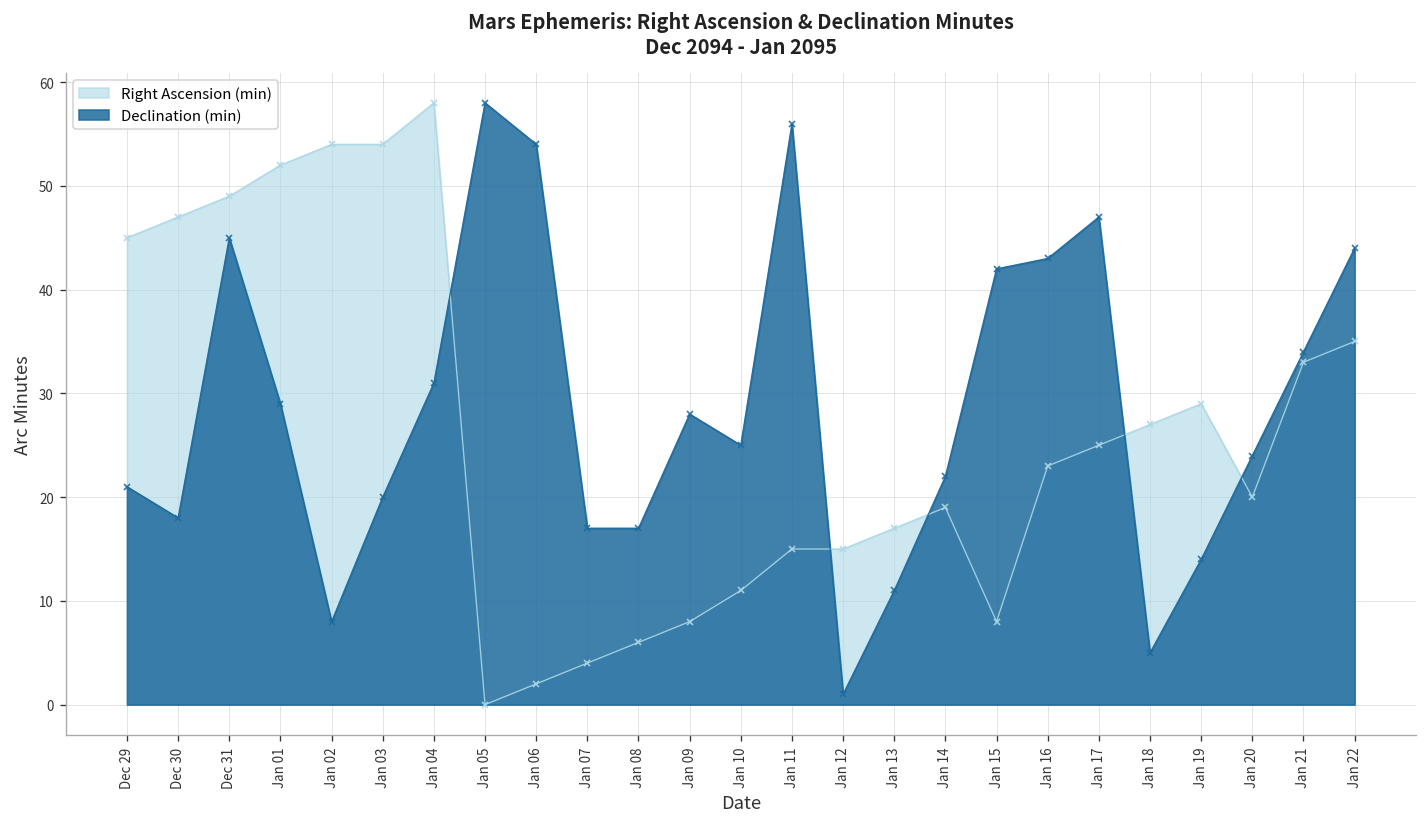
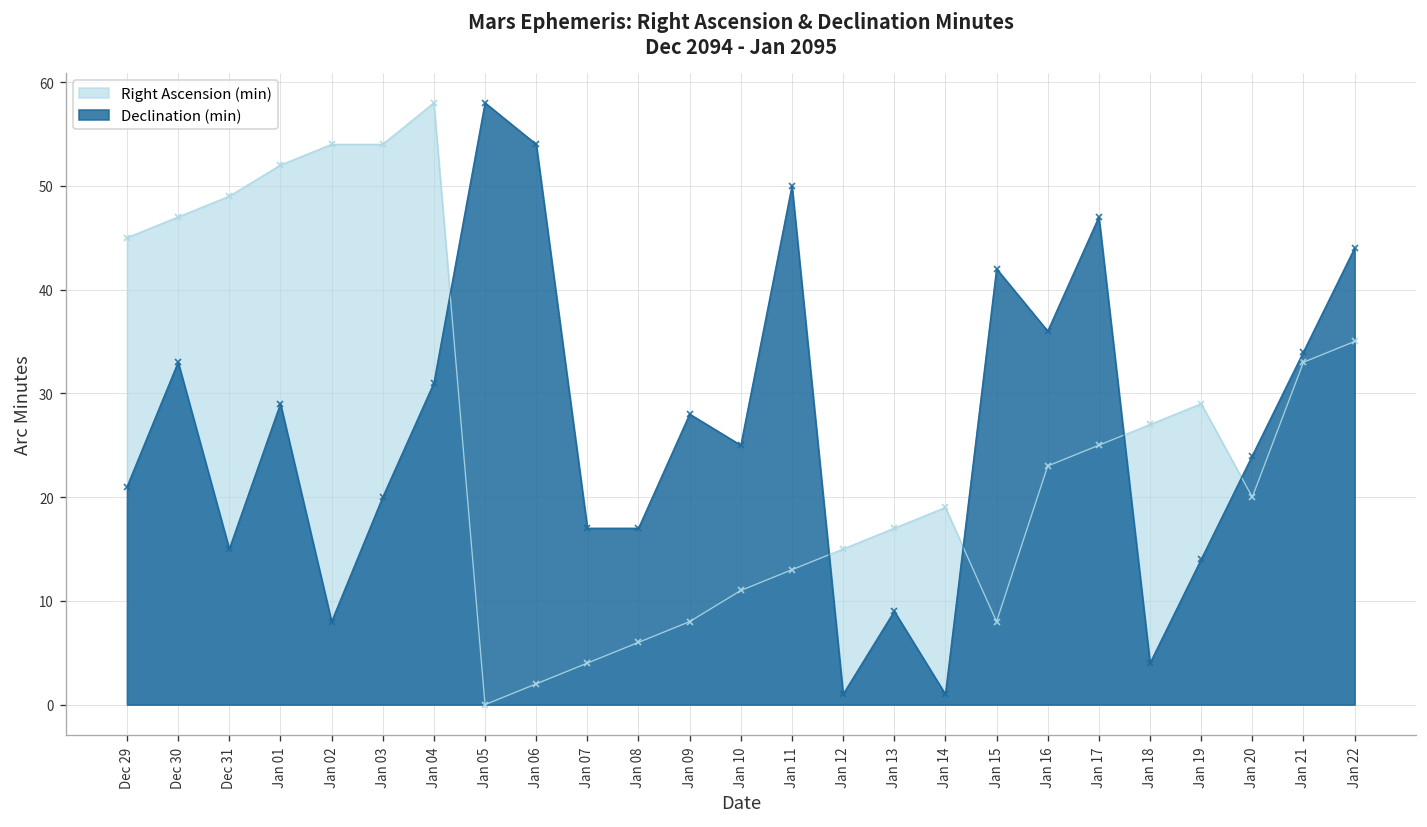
Declination (min), Dec 30: 18 -> 33
Declination (min), Dec 31: 45 -> 15
Right Ascension (min), Jan 11: 15 -> 13
Declination (min), Jan 11: 56 -> 50
Declination (min), Jan 13: 11 -> 9
Declination (min), Jan 14: 22 -> 1
Declination (min), Jan 16: 43 -> 36
Declination (min), Jan 18: 5 -> 4
